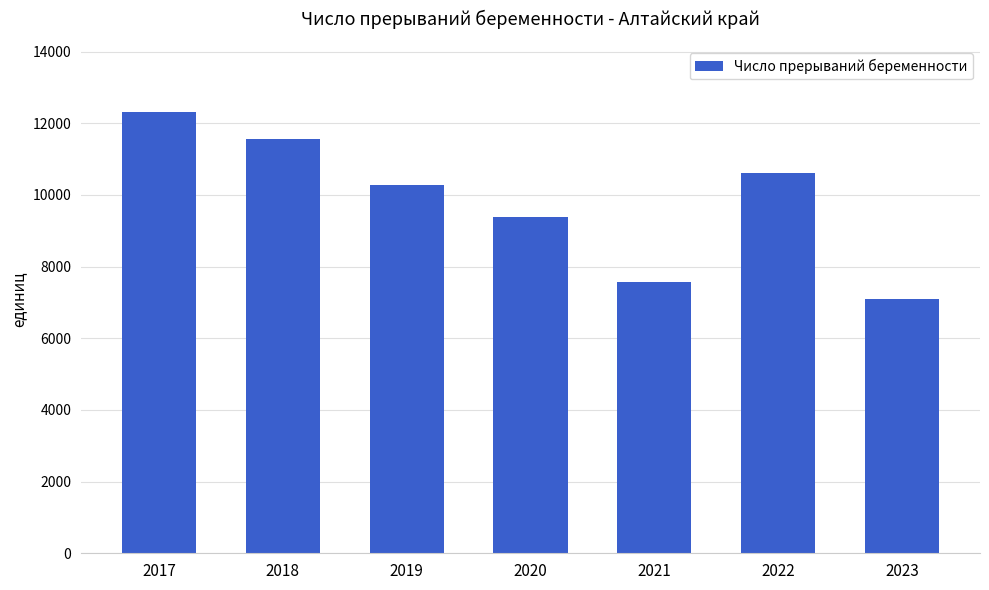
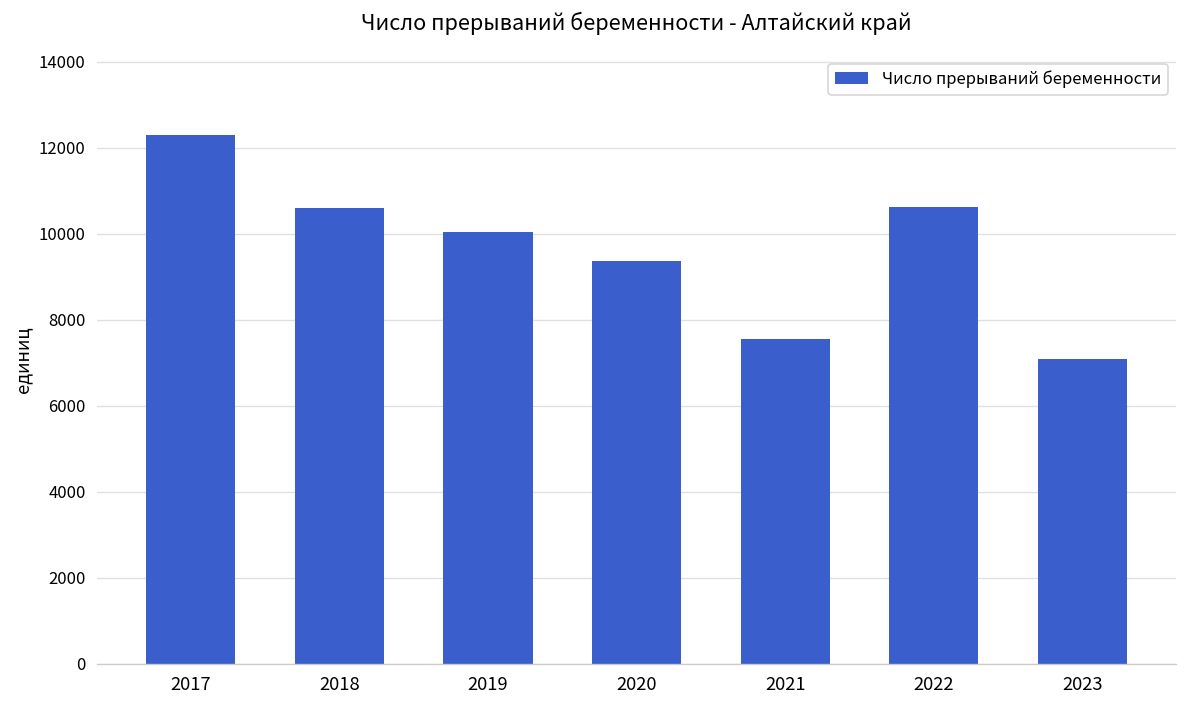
2018: 11600 -> 10600
2019: 10300 -> 10000
